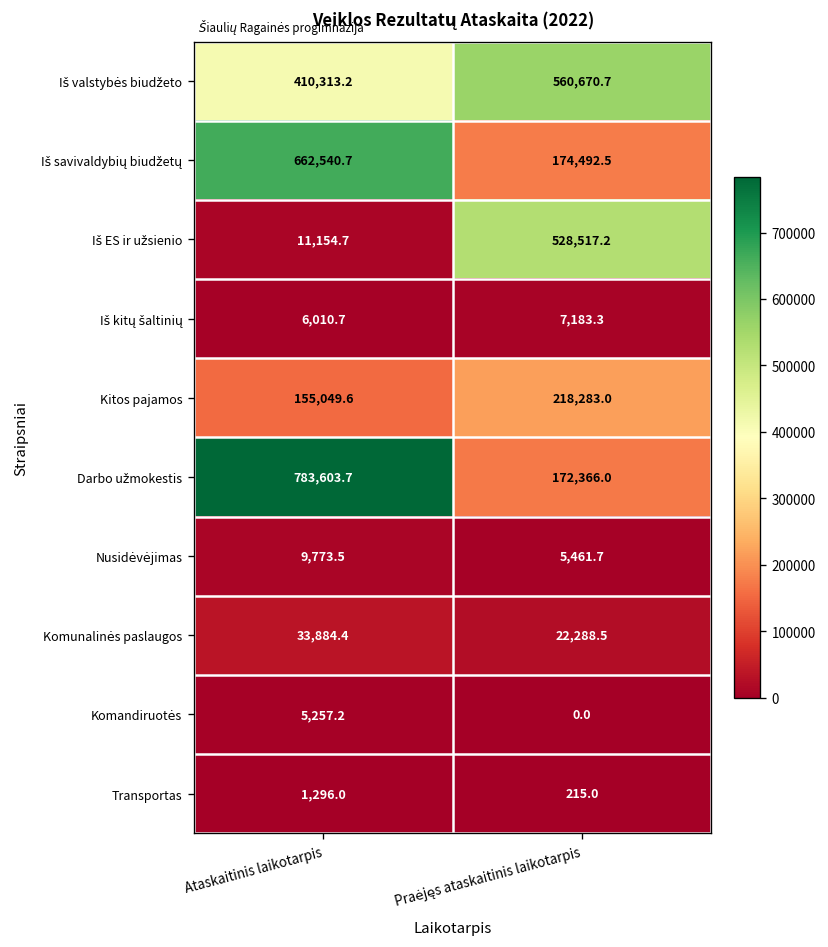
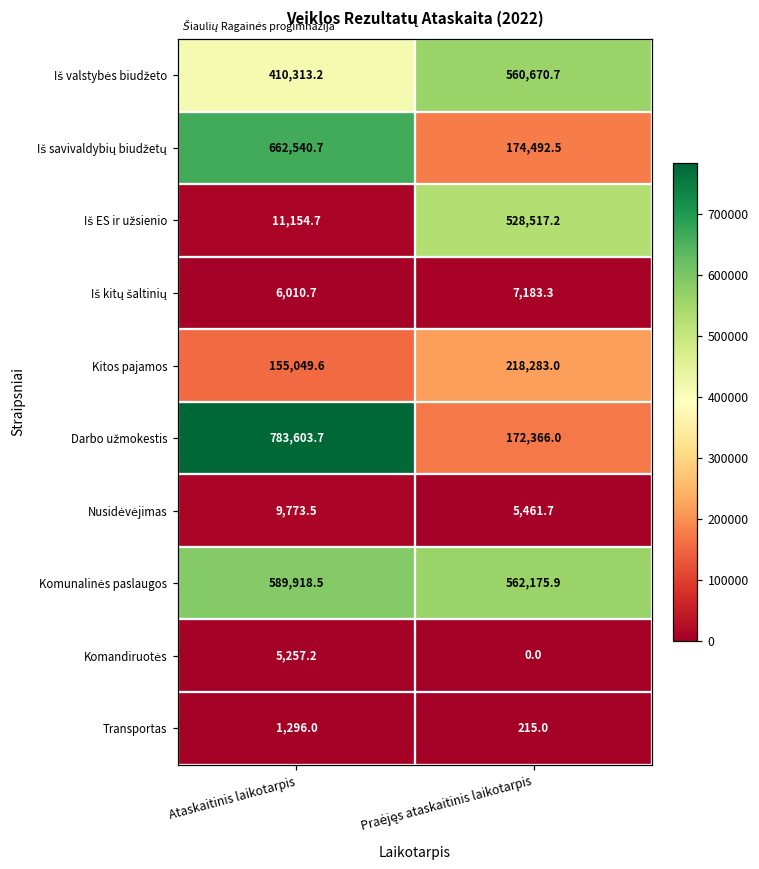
Komunalinės paslaugos, Ataskaitinis laikotarpis: 33,884.4 -> 589,918.5
Komunalinės paslaugos, Praėjęs ataskaitinis laikotarpis: 22,288.5 -> 562,175.9
